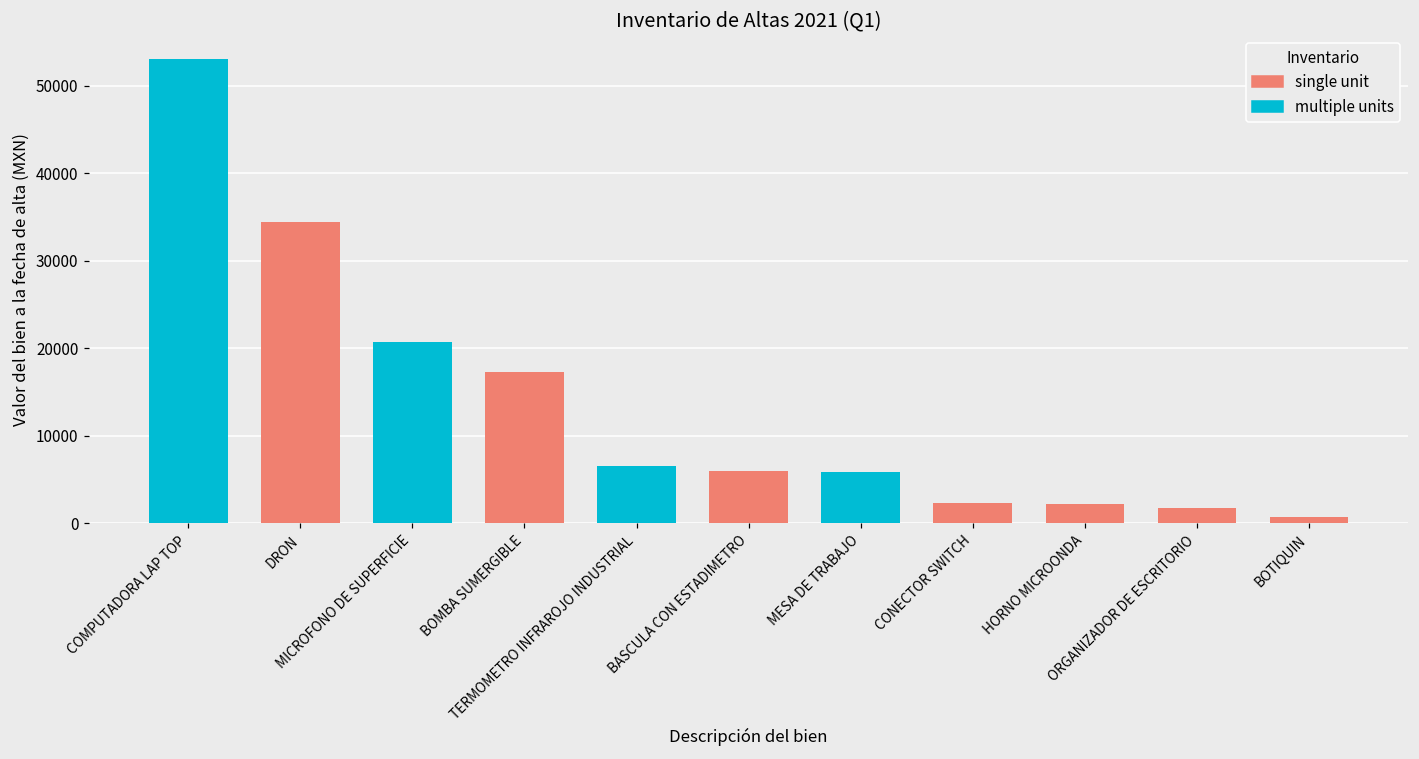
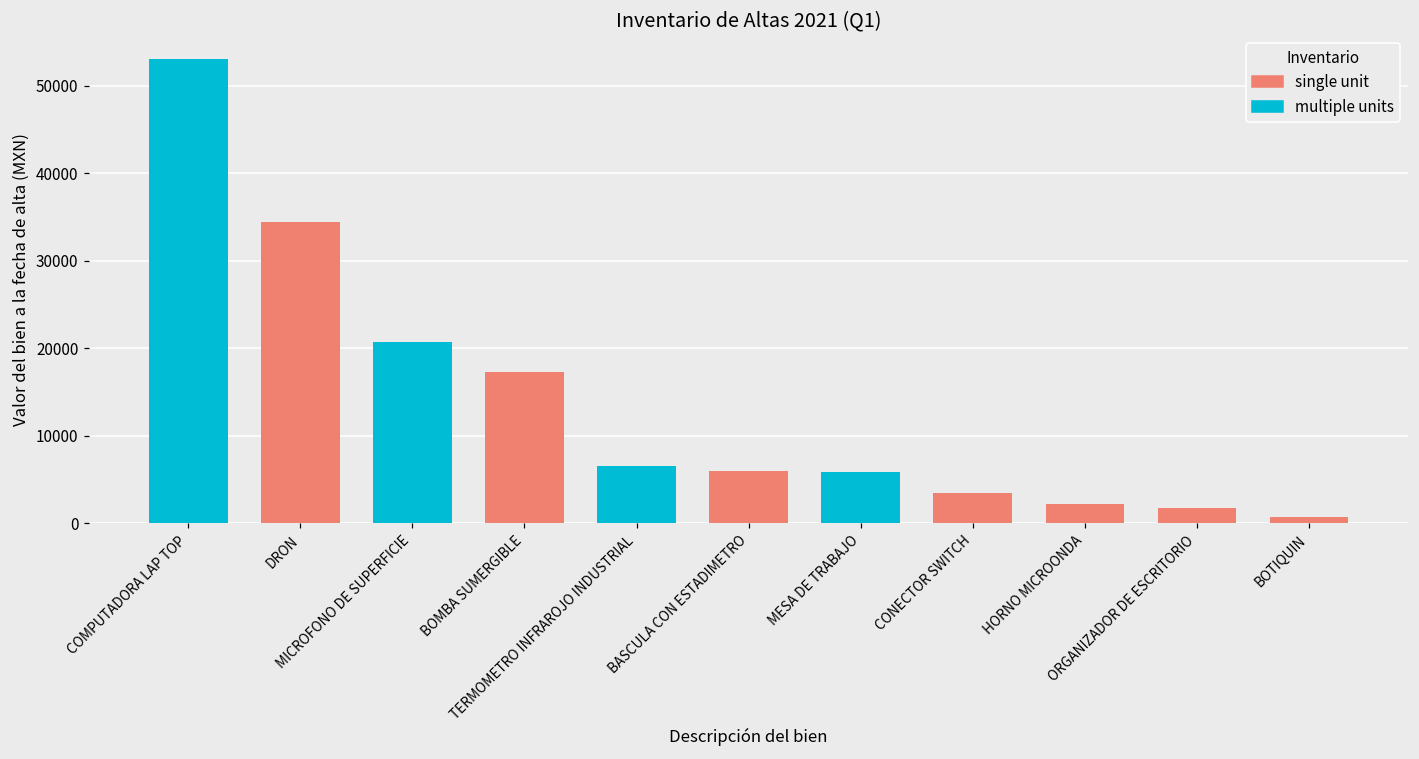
CONECTOR SWITCH: 2000 -> 3000
